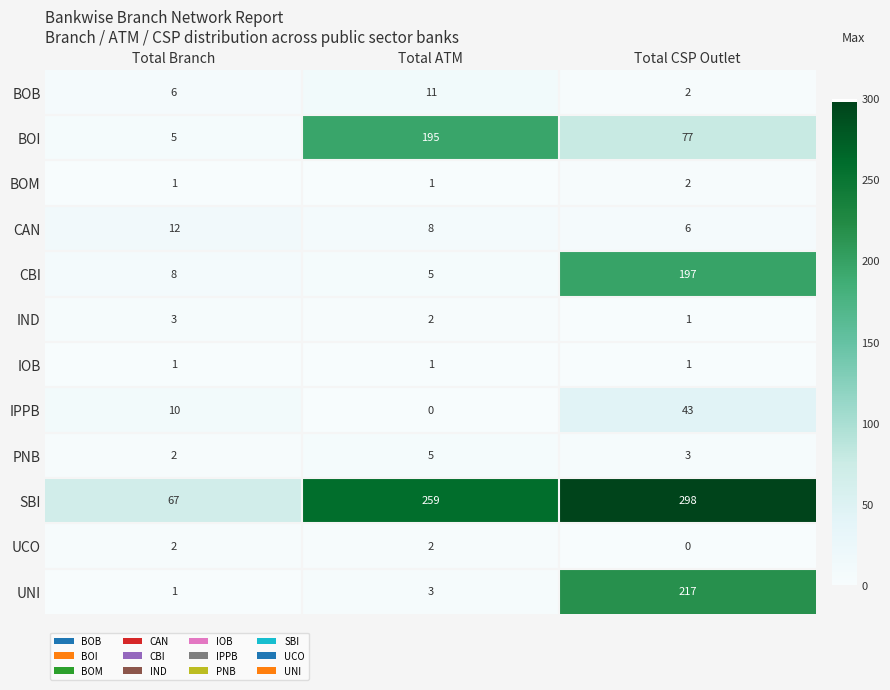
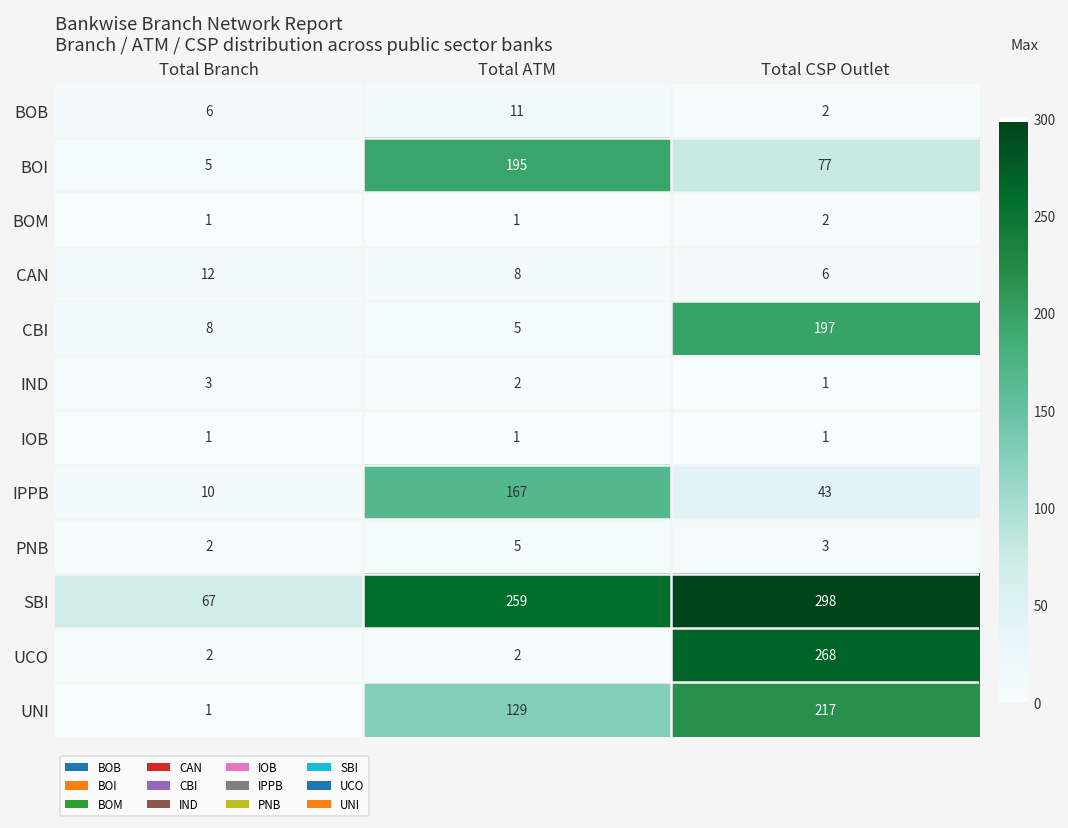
IPPB, Total ATM: 0 -> 167
UCO, Total CSP Outlet: 0 -> 268
UNI, Total ATM: 3 -> 129
